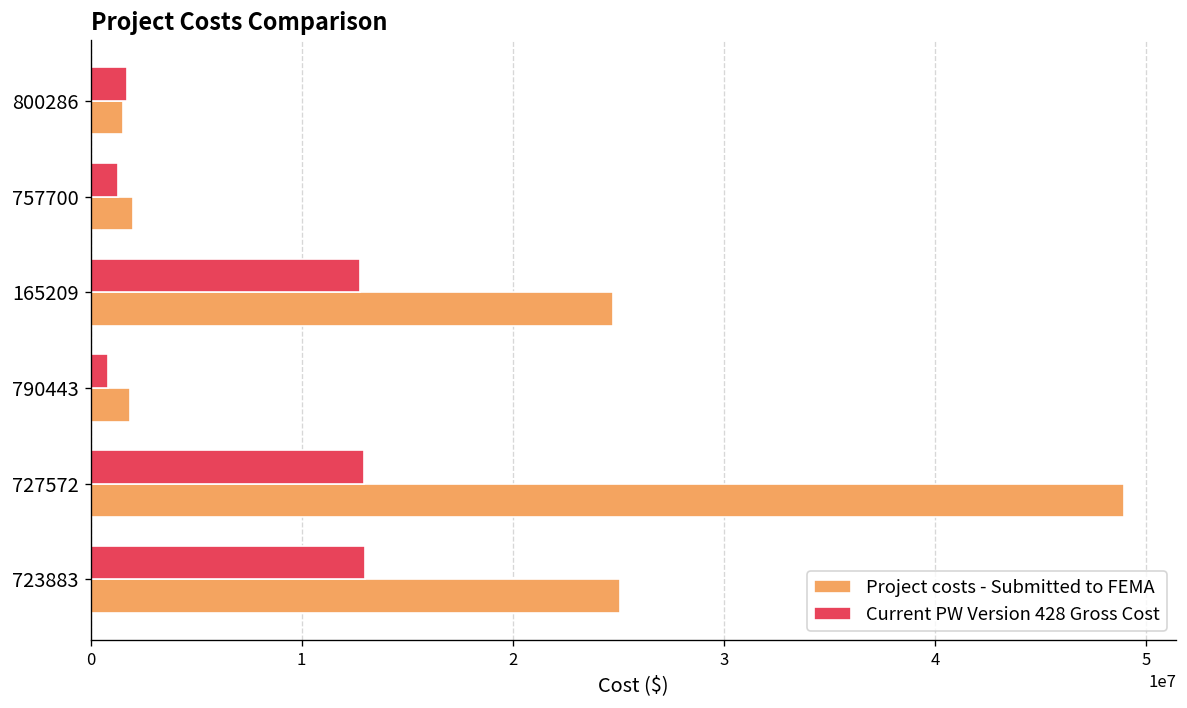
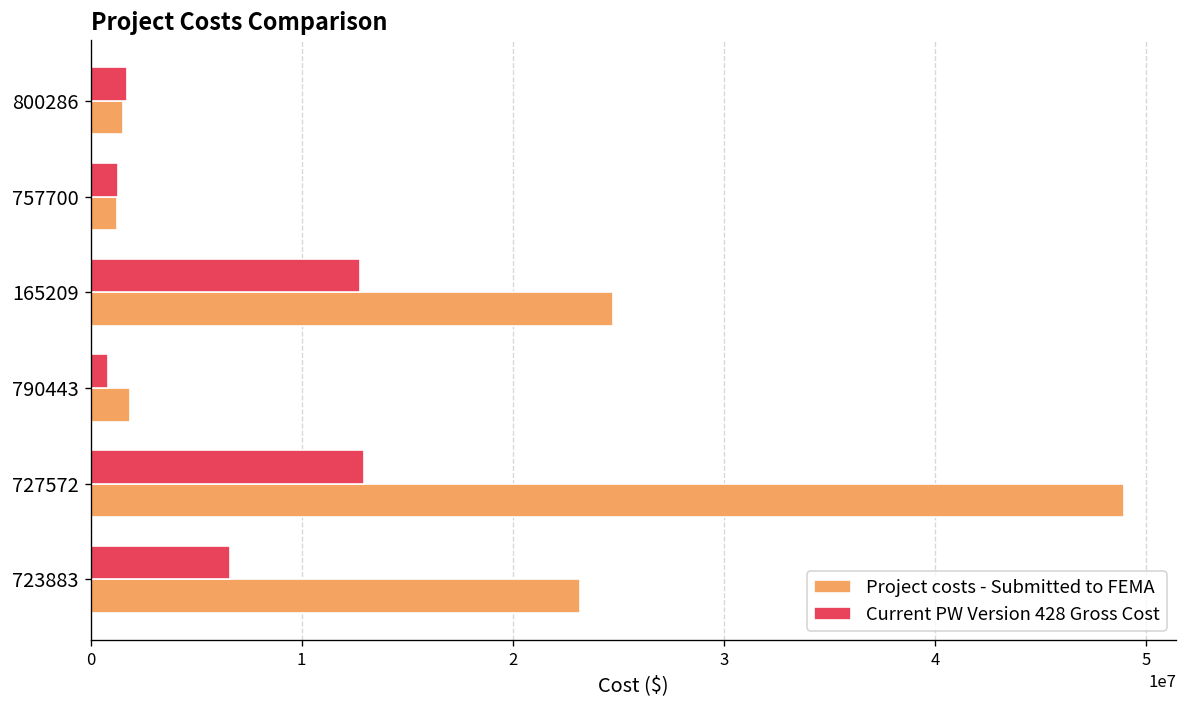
Project costs - Submitted to FEMA, 757700: 2000000 -> 1200000
Current PW Version 428 Gross Cost, 723883: 13000000 -> 6600000
Project costs - Submitted to FEMA, 723883: 25100000 -> 23200000
